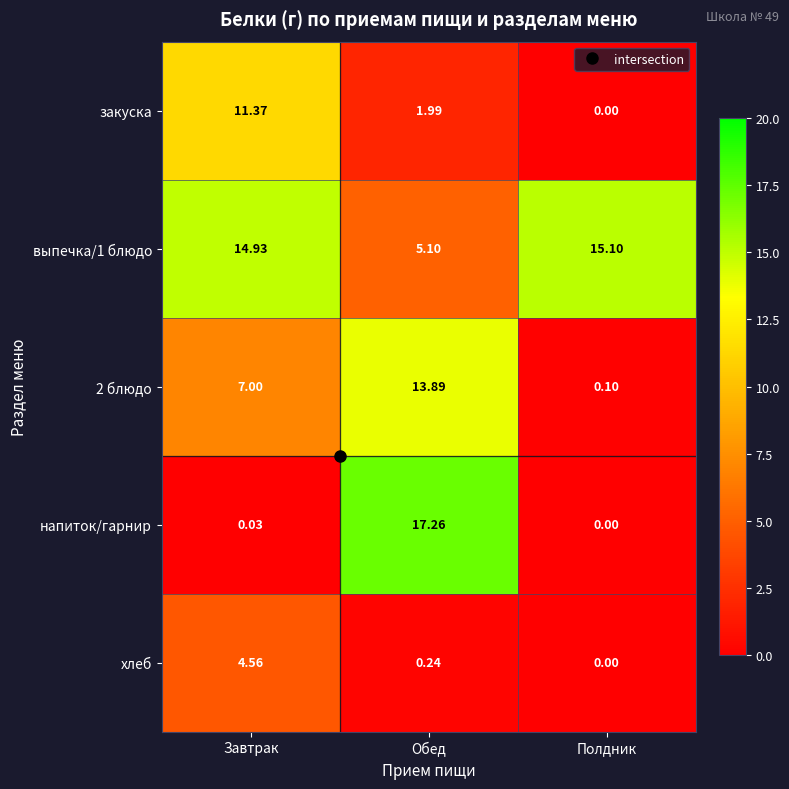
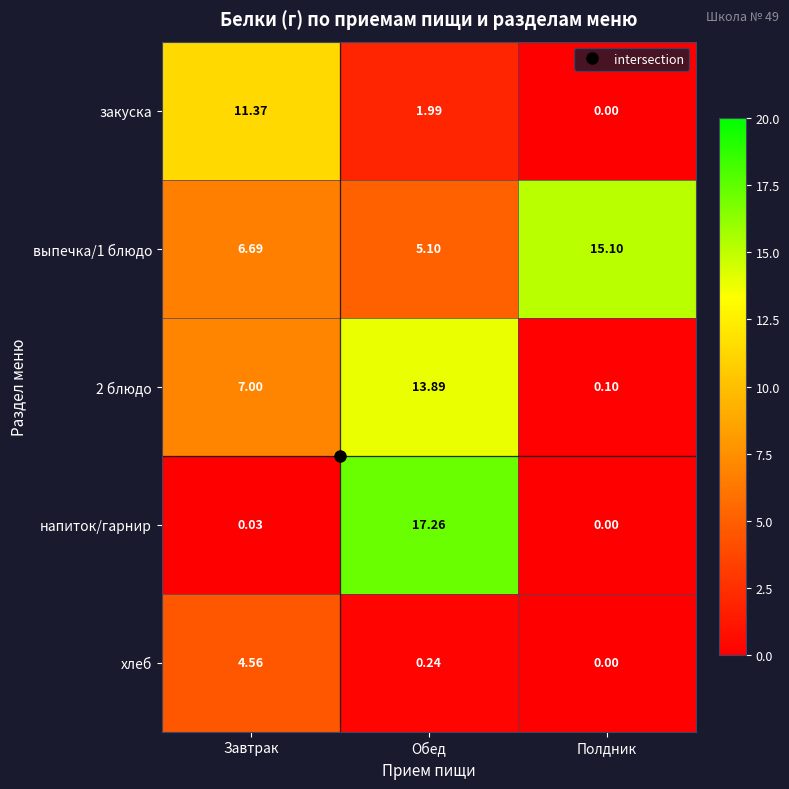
выпечка/1 блюдо, Завтрак: 14.93 -> 6.69
